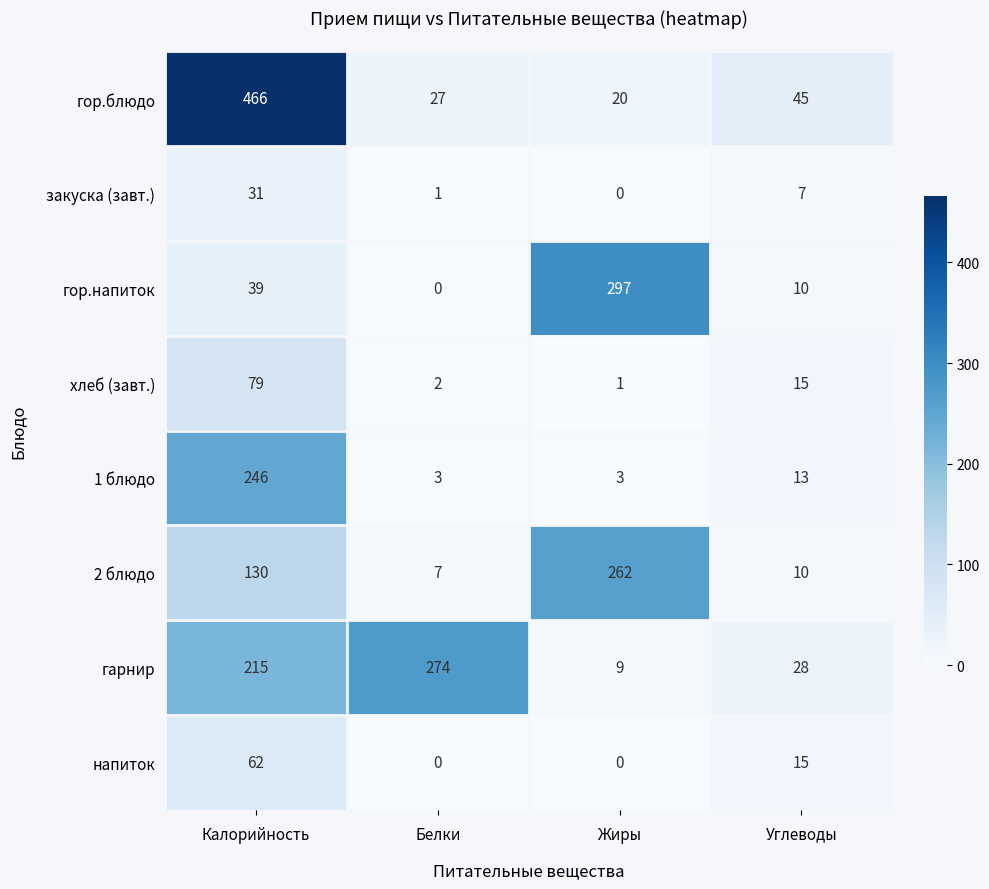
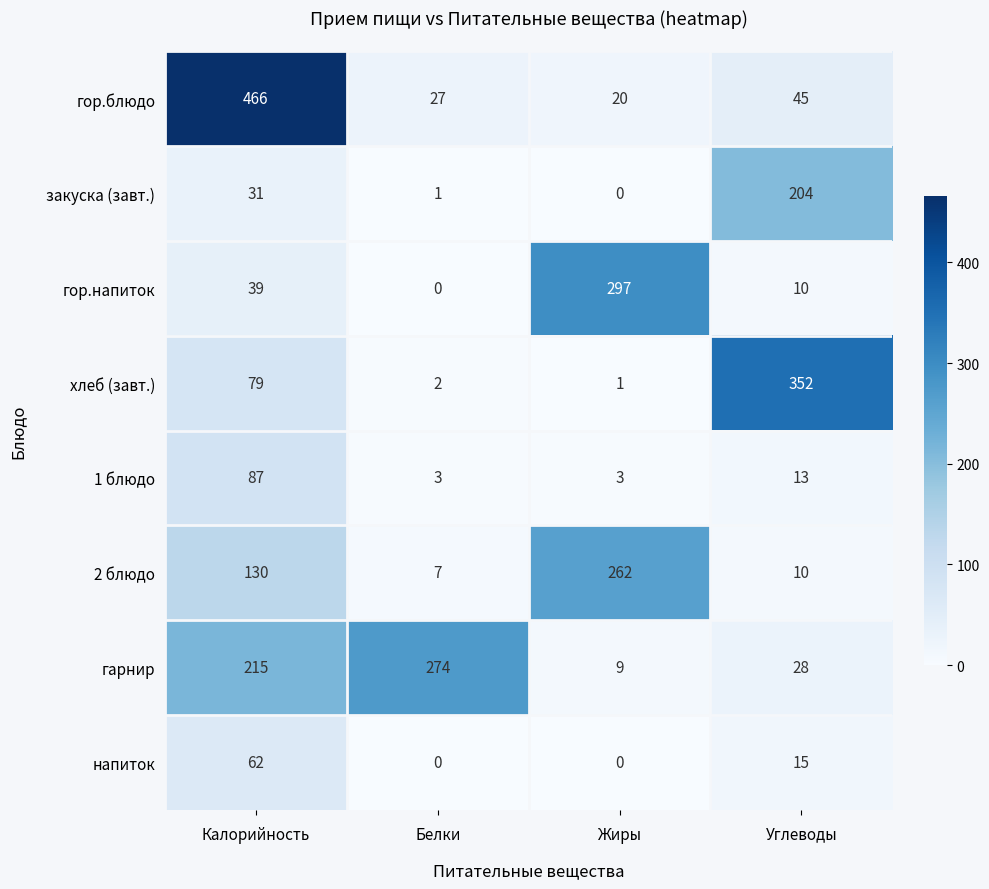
закуска (завт.), Углеводы: 7 -> 204
хлеб (завт.), Углеводы: 15 -> 352
1 блюдо, Калорийность: 246 -> 87
